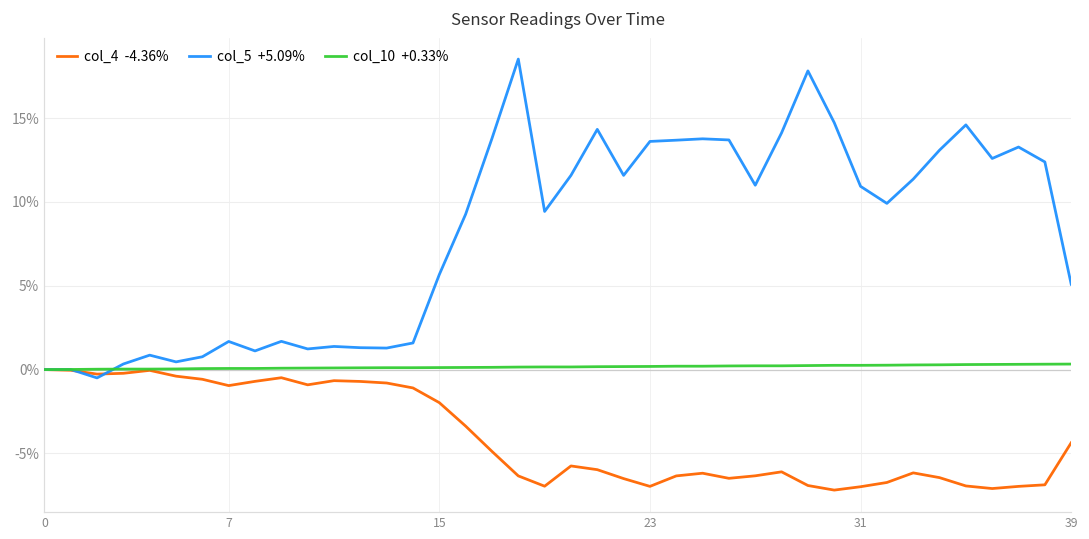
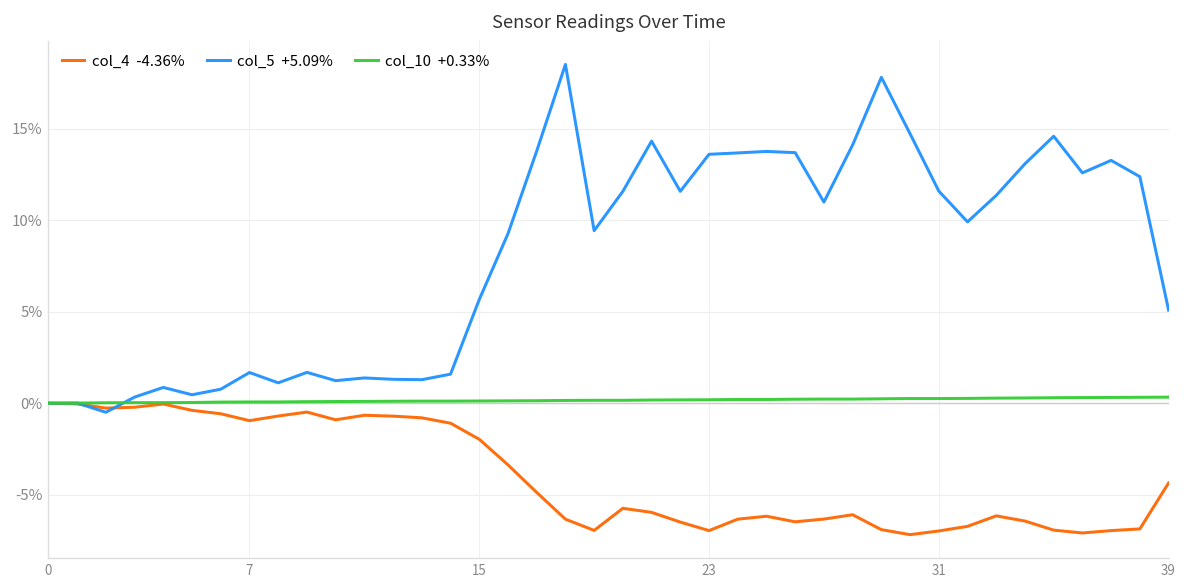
col_5 +5.09%, 31: 10.9% -> 11.6%
